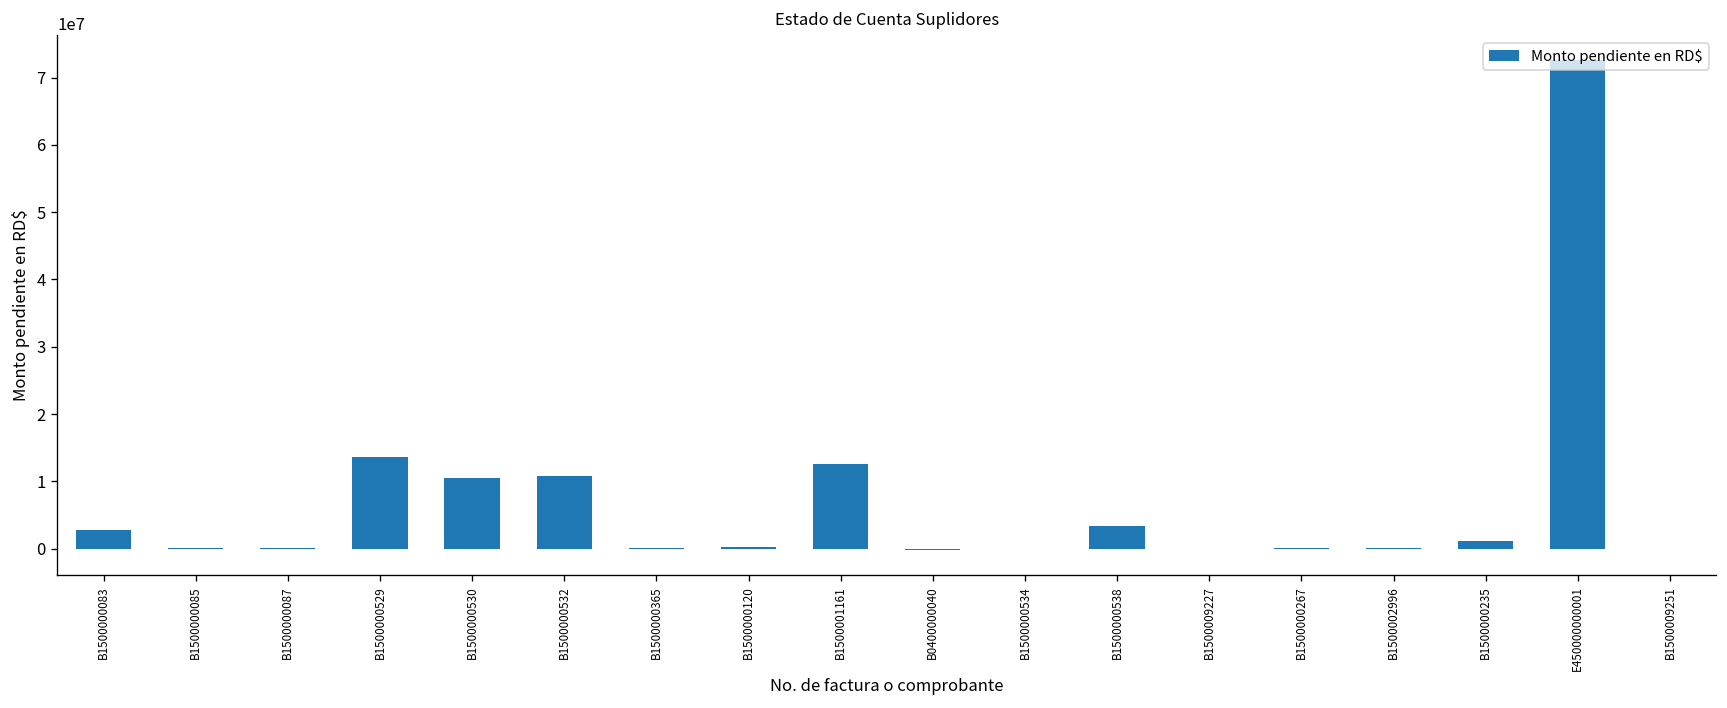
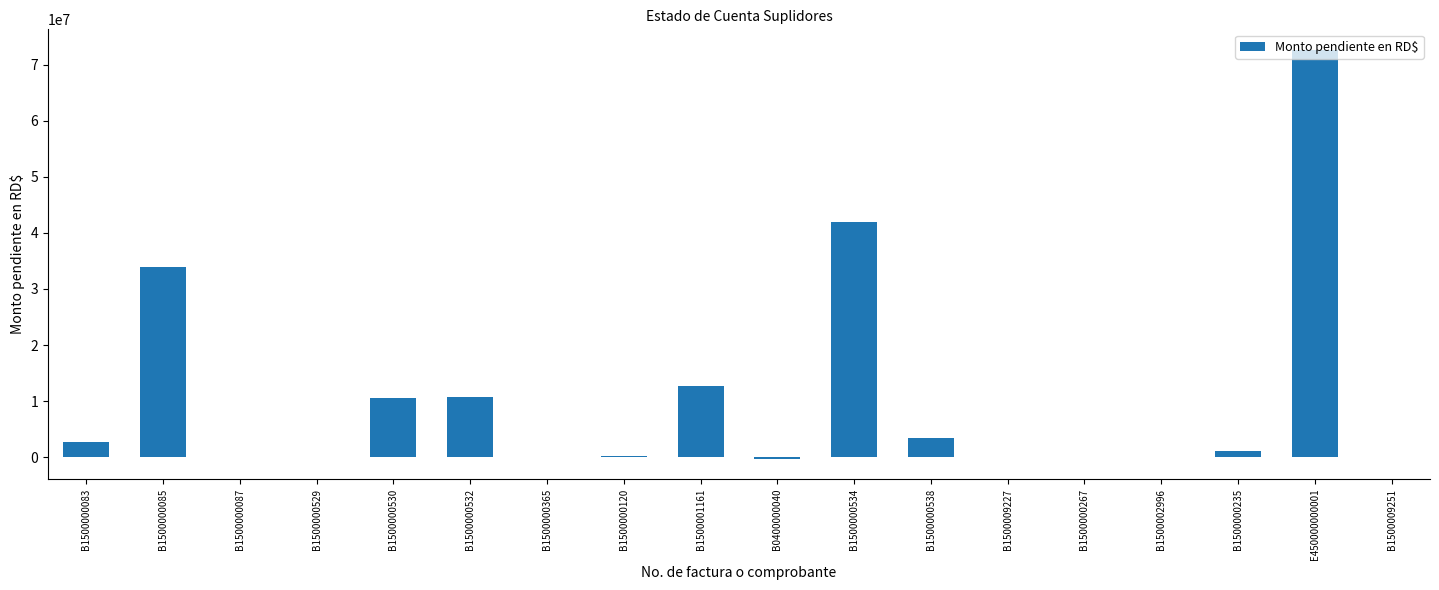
B1500000085: 0 -> 34000000
B1500000529: 14000000 -> 0
B1500000534: 0 -> 42000000
